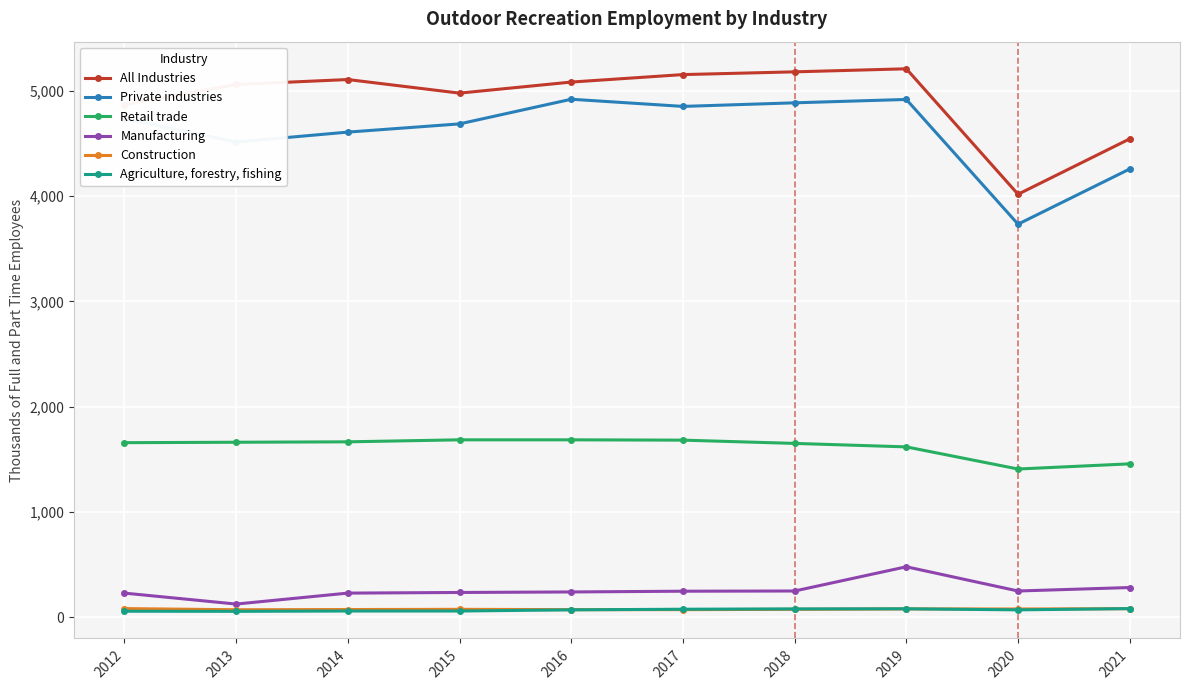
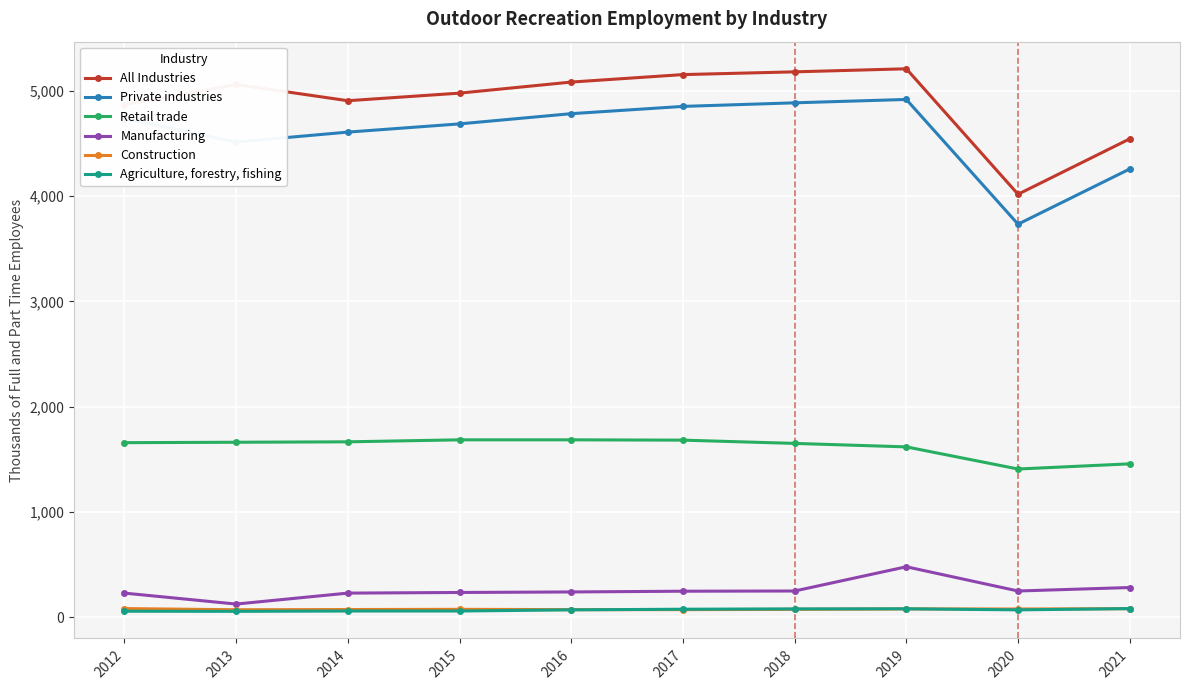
All Industries, 2014: 5,110 -> 4,910
Private industries, 2016: 4,920 -> 4,780
